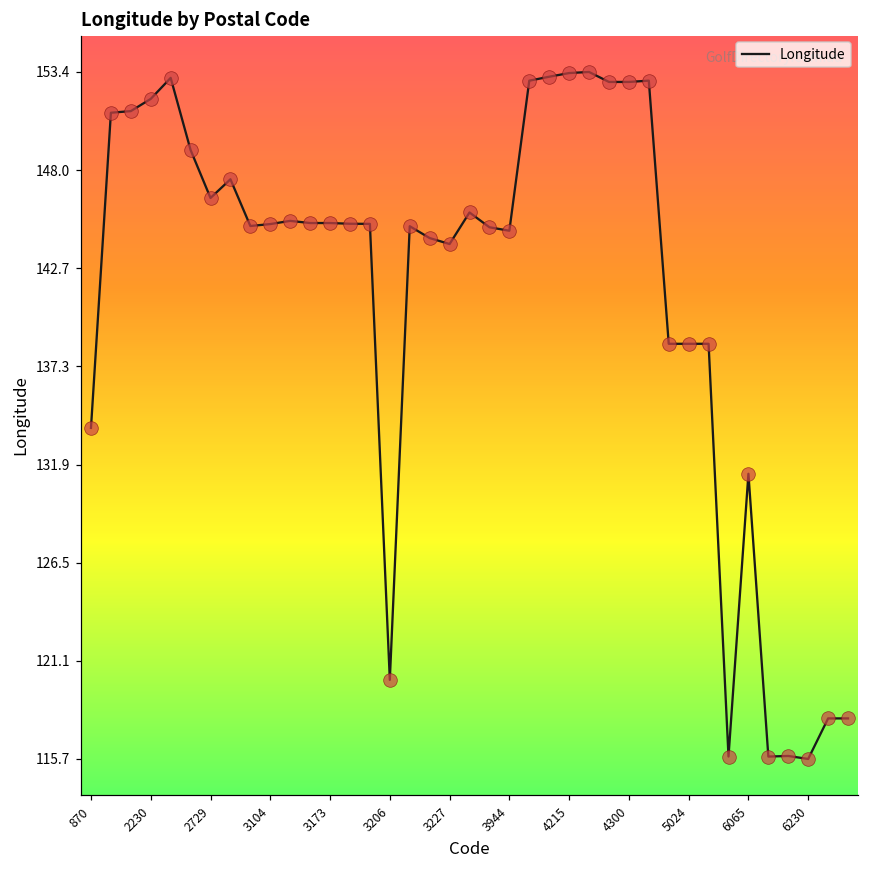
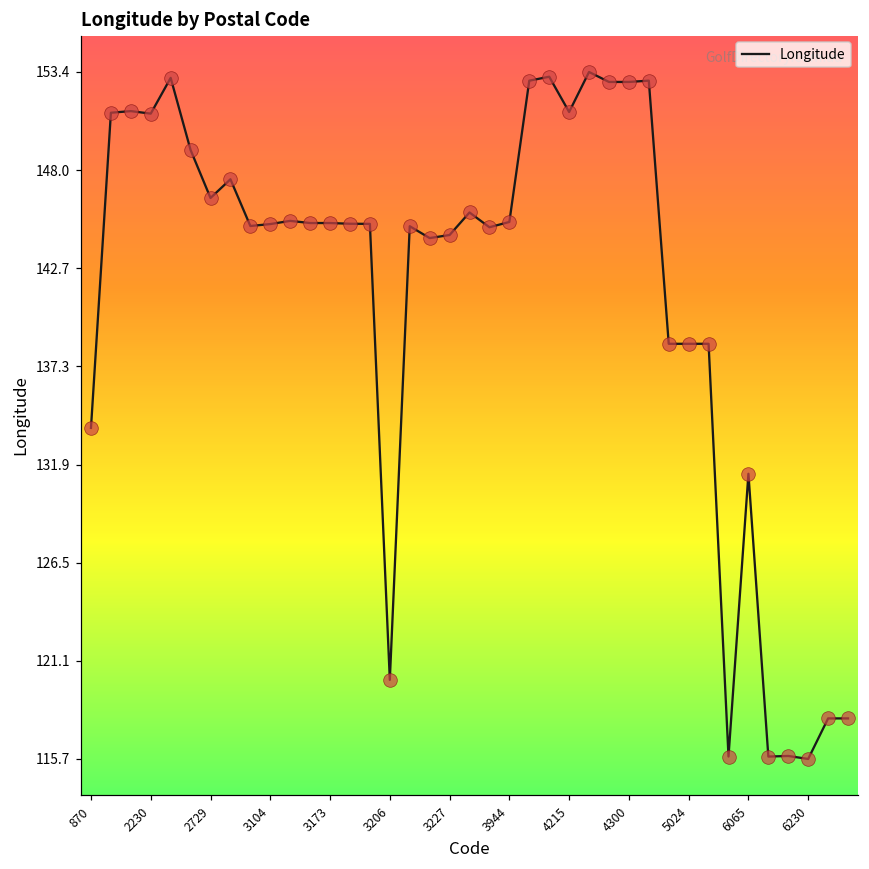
2230: 152.0 -> 151.2
3227: 144.0 -> 144.5
3944: 144.7 -> 145.2
4215: 153.4 -> 151.2
